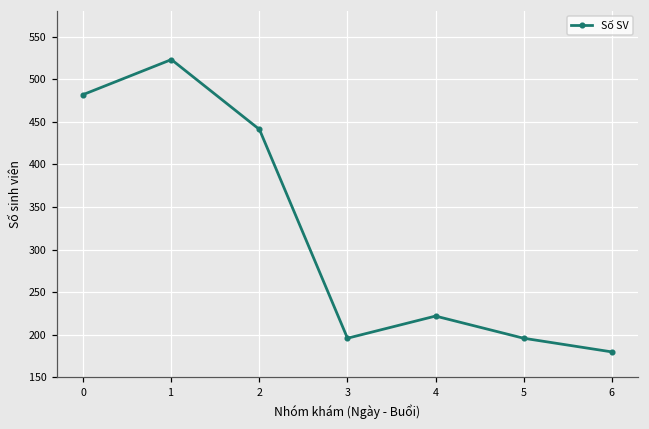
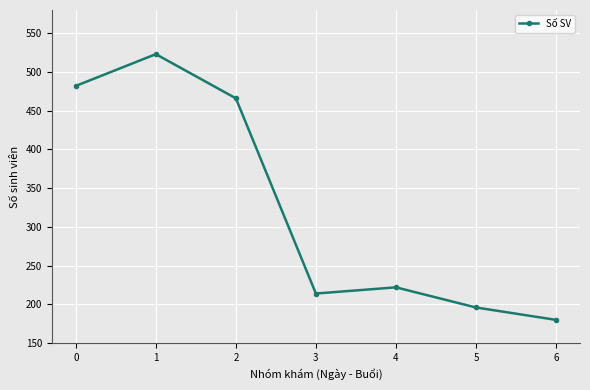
2: 440 -> 470
3: 200 -> 210
